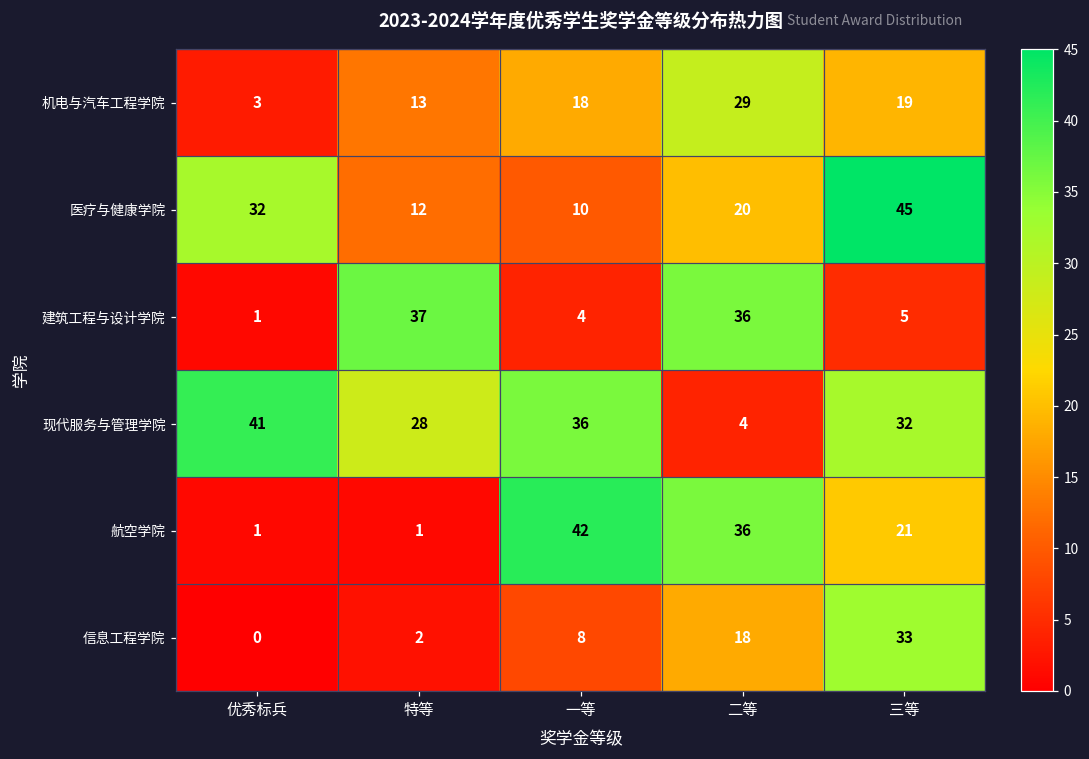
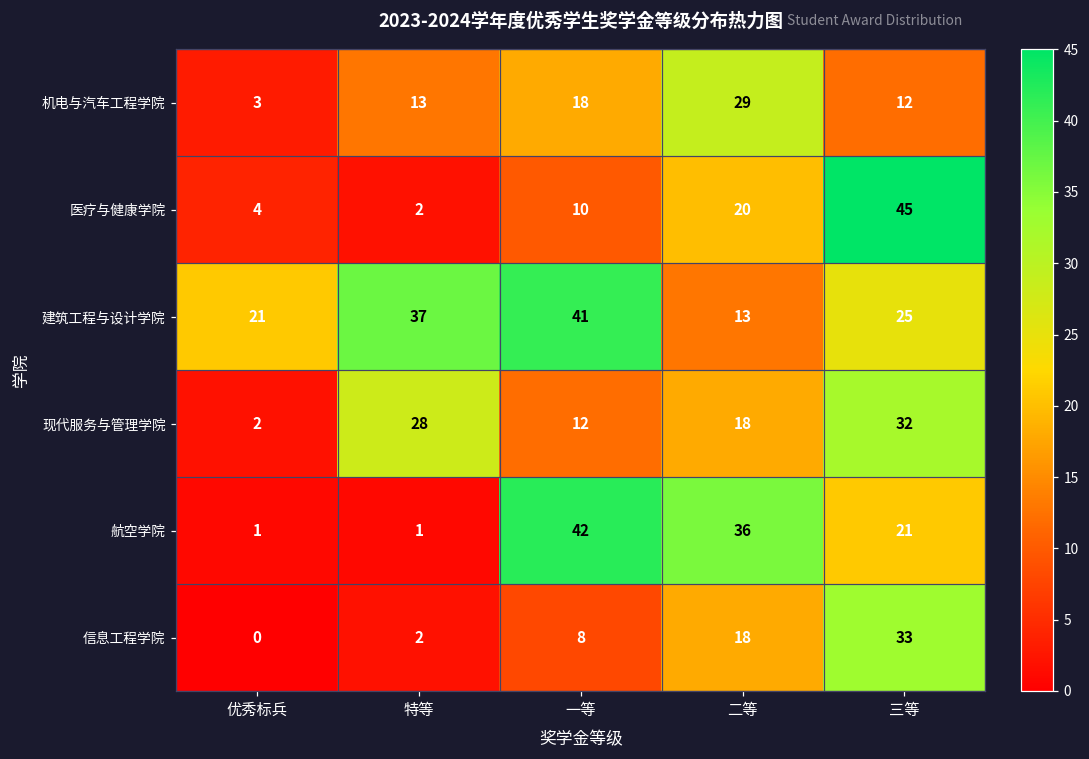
机电与汽车工程学院, 三等: 19 -> 12
医疗与健康学院, 优秀标兵: 32 -> 4
医疗与健康学院, 特等: 12 -> 2
建筑工程与设计学院, 优秀标兵: 1 -> 21
建筑工程与设计学院, 一等: 4 -> 41
建筑工程与设计学院, 二等: 36 -> 13
建筑工程与设计学院, 三等: 5 -> 25
现代服务与管理学院, 优秀标兵: 41 -> 2
现代服务与管理学院, 一等: 36 -> 12
现代服务与管理学院, 二等: 4 -> 18
